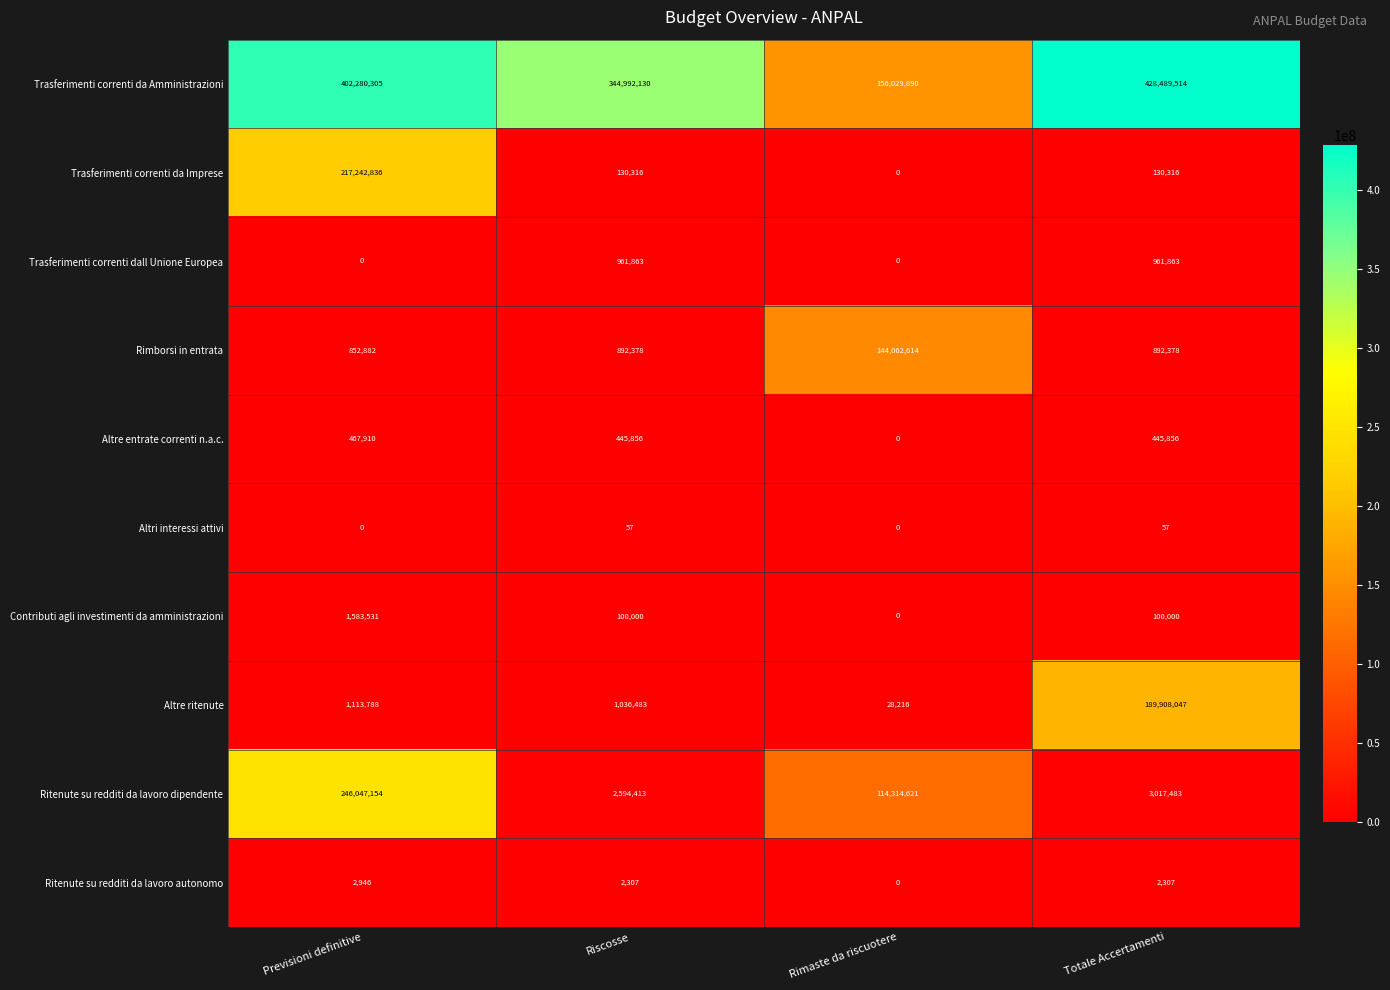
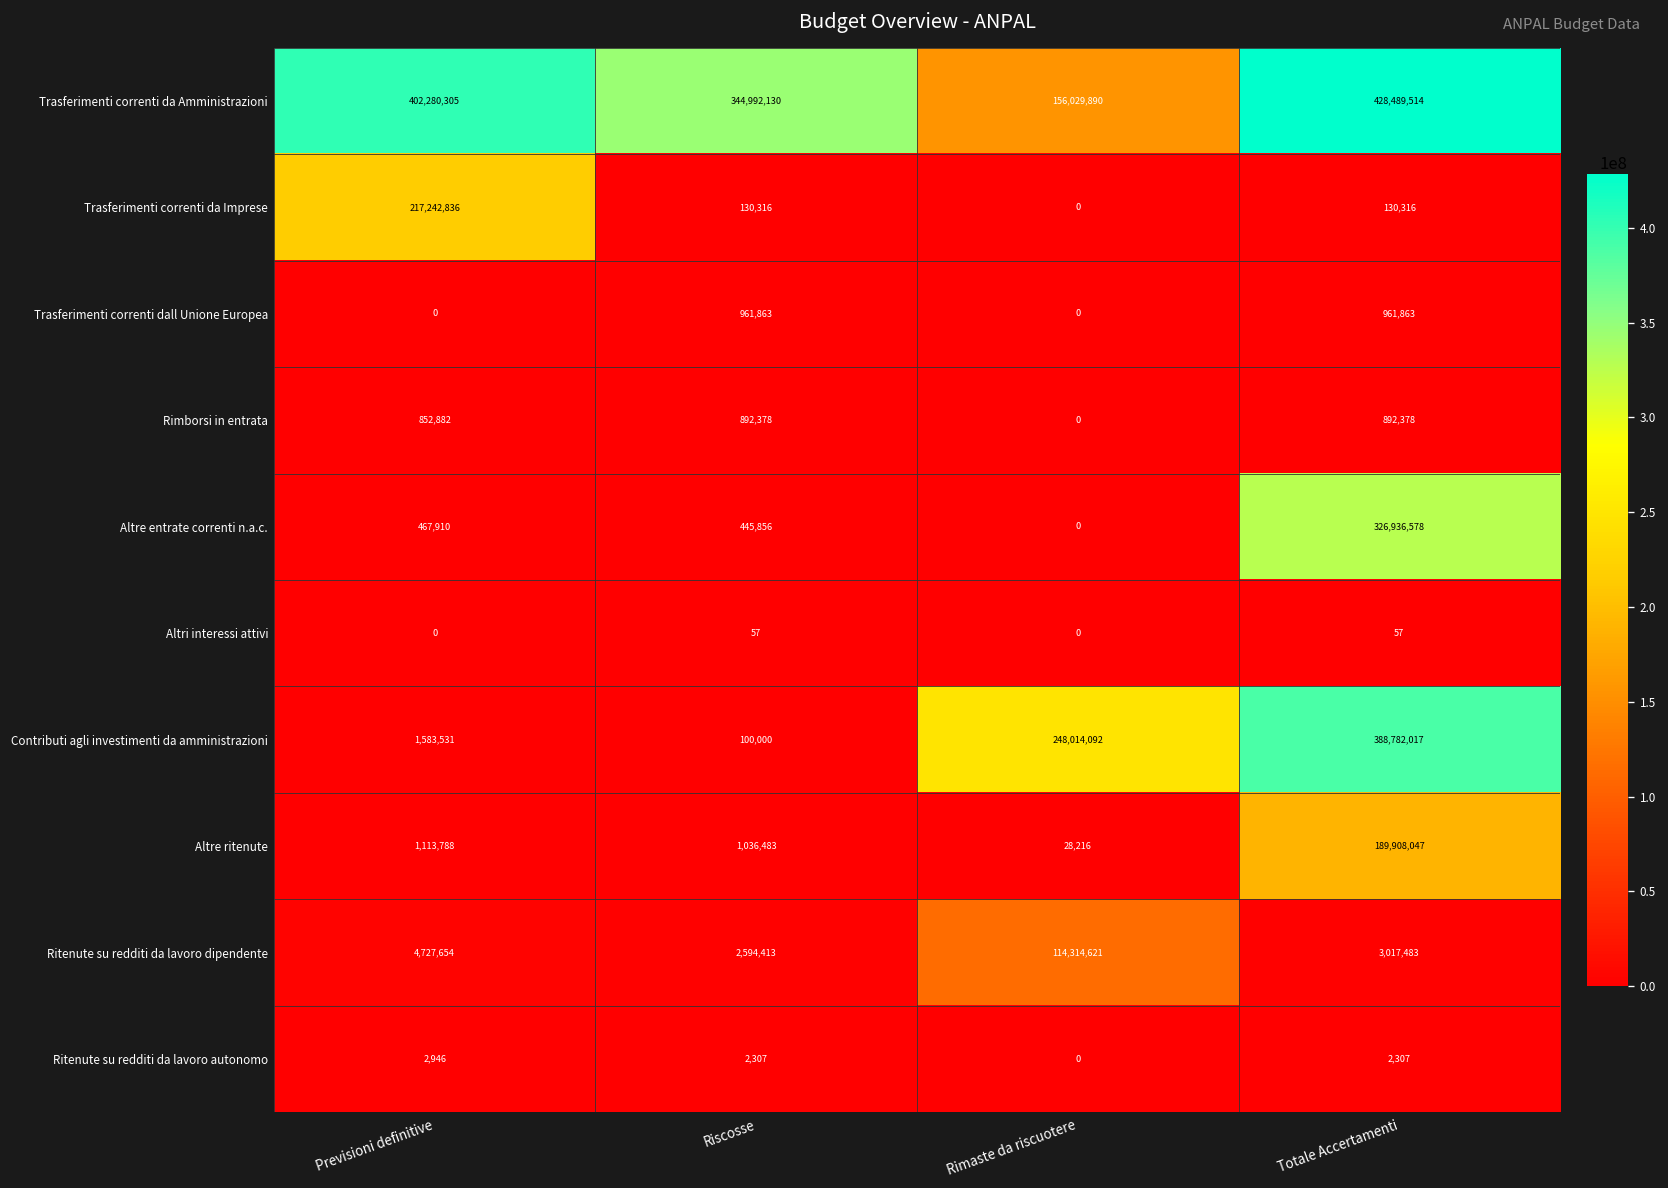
Rimborsi in entrata, Rimaste da riscuotere: 144,062,614 -> 0
Altre entrate correnti n.a.c., Totale Accertamenti: 445,856 -> 326,936,578
Contributi agli investimenti da amministrazioni, Rimaste da riscuotere: 0 -> 248,014,092
Contributi agli investimenti da amministrazioni, Totale Accertamenti: 100,000 -> 388,782,017
Ritenute su redditi da lavoro dipendente, Previsioni definitive: 246,047,154 -> 4,727,654
